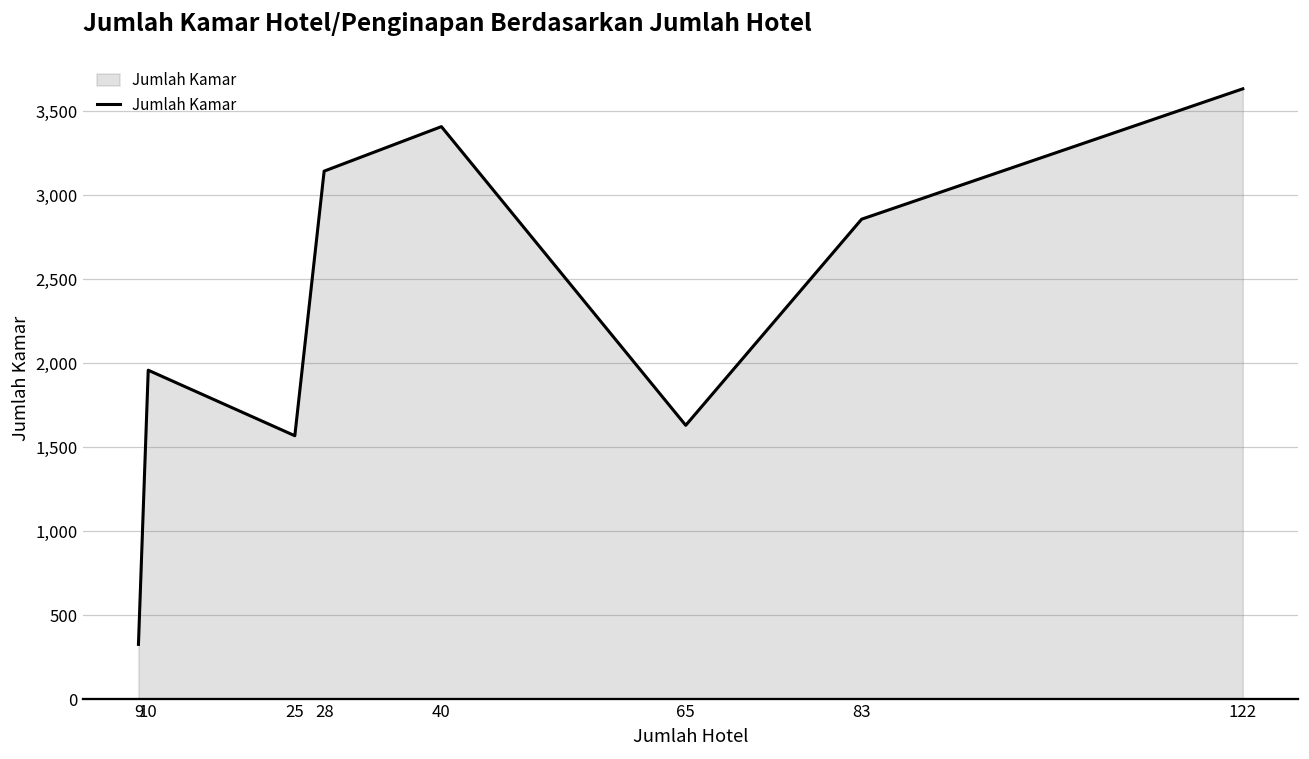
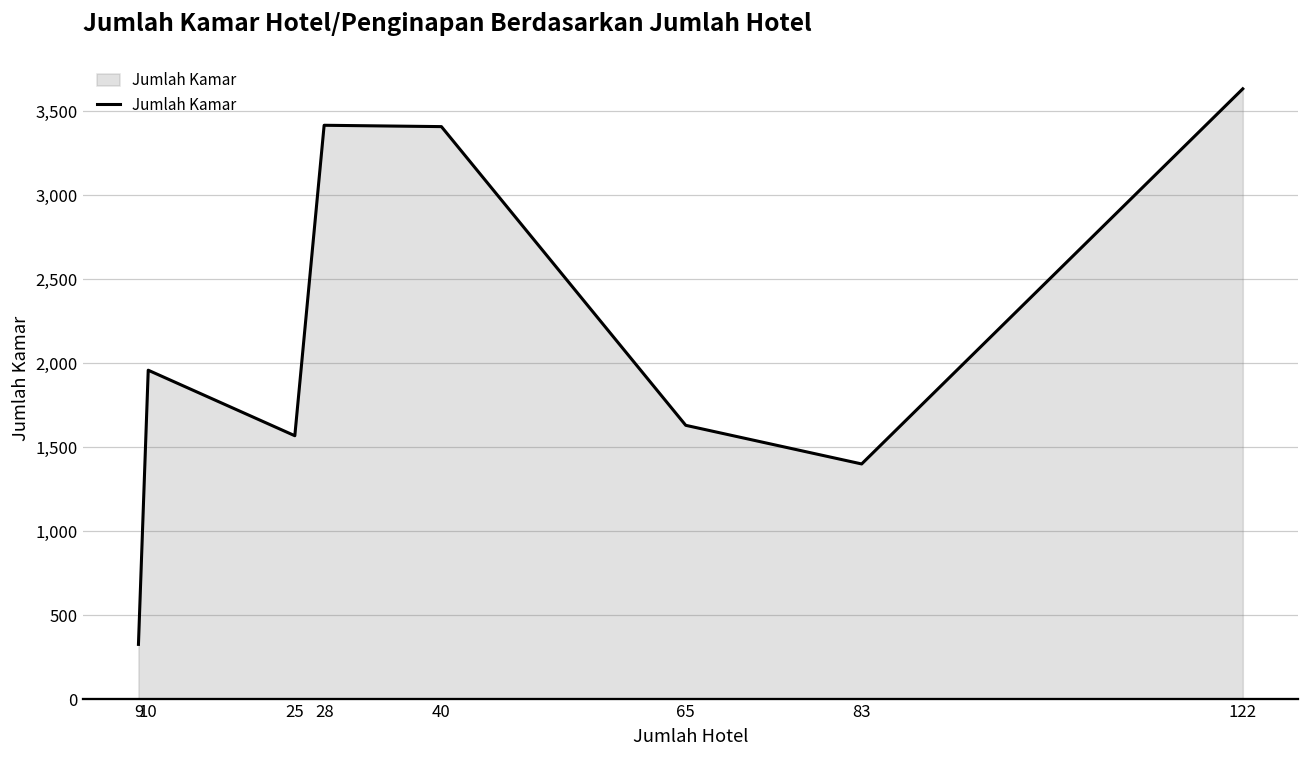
28: 3,140 -> 3,420
83: 2,860 -> 1,400
